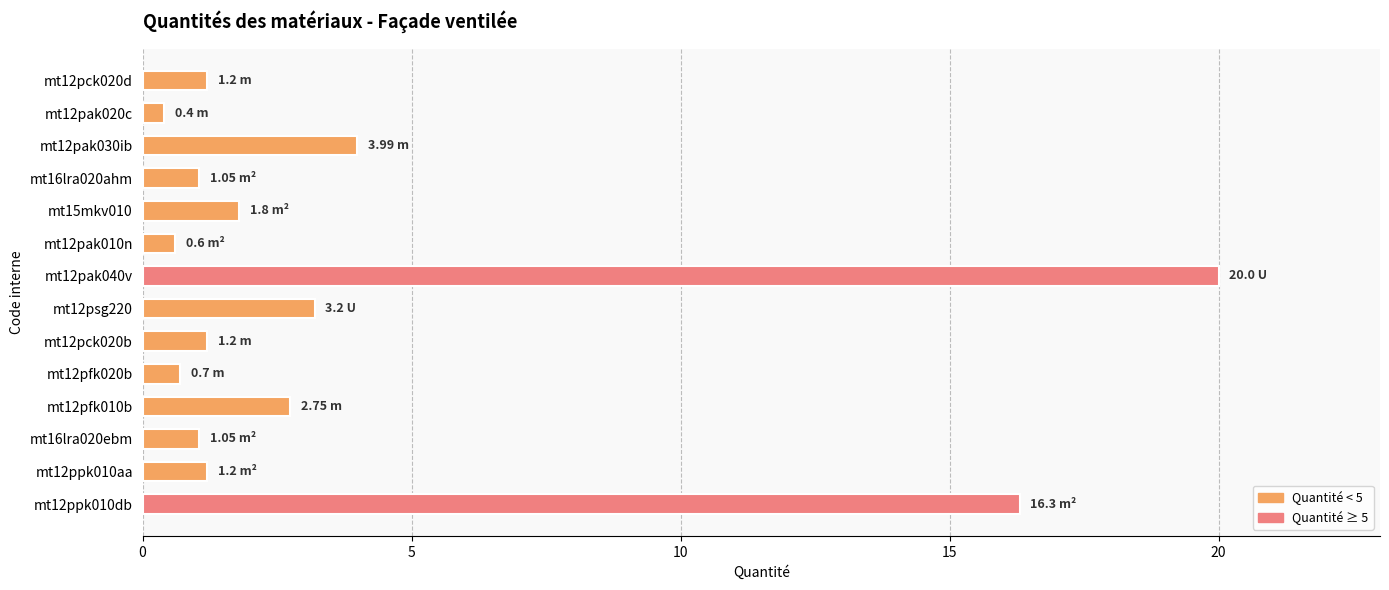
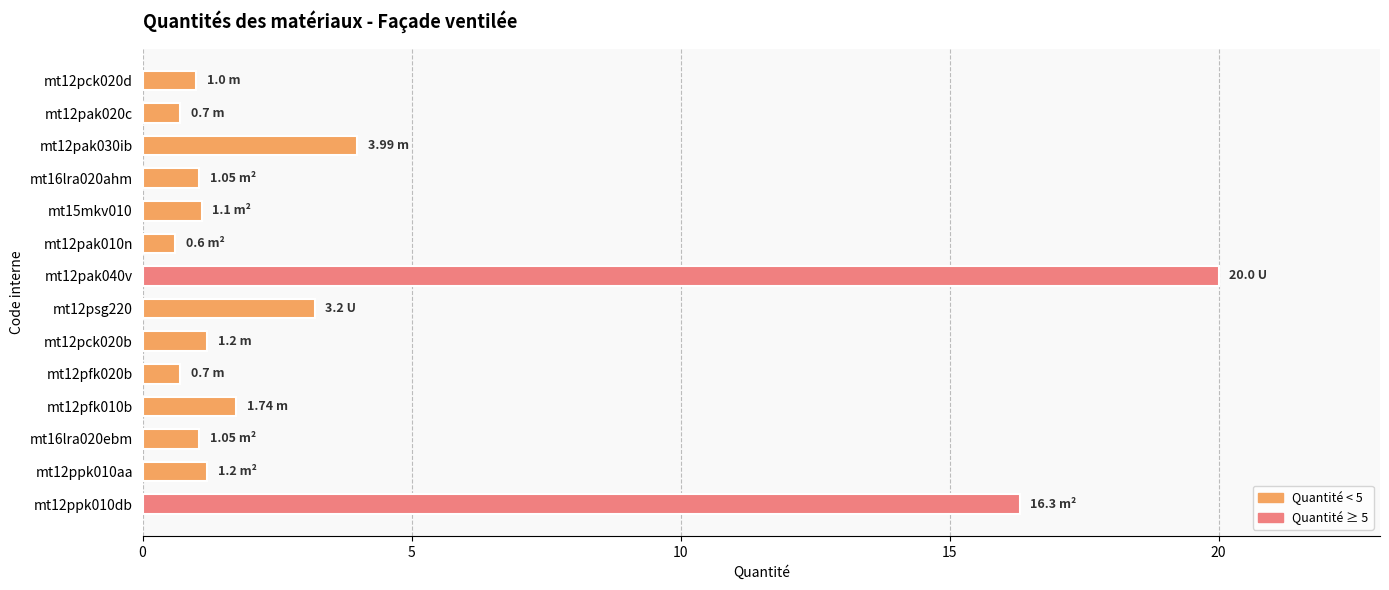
mt12pck020d: 1.2 -> 1.0
mt12pak020c: 0.4 -> 0.7
mt15mkv010: 1.8 -> 1.1
mt12pfk010b: 2.75 -> 1.74
